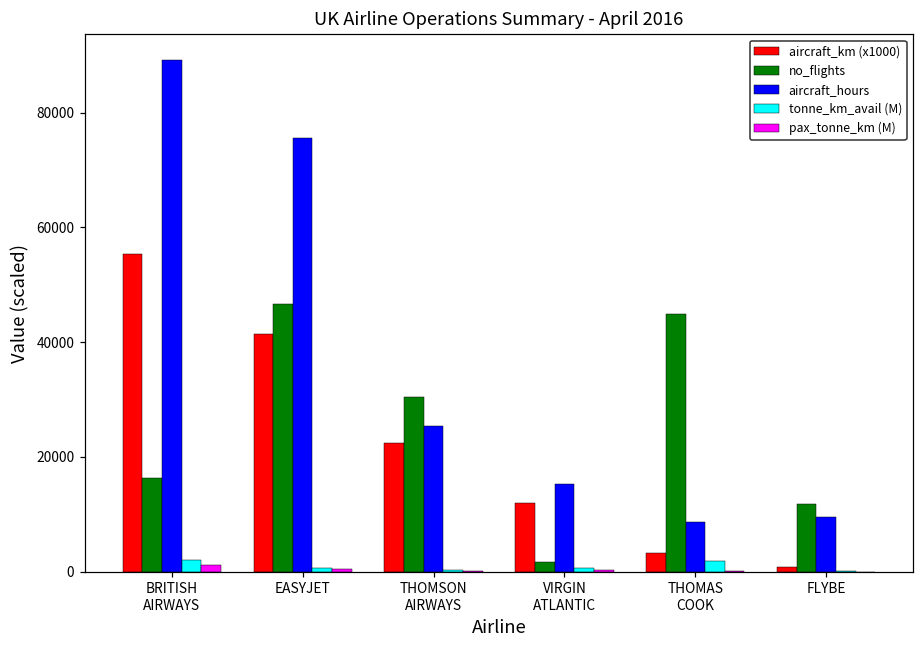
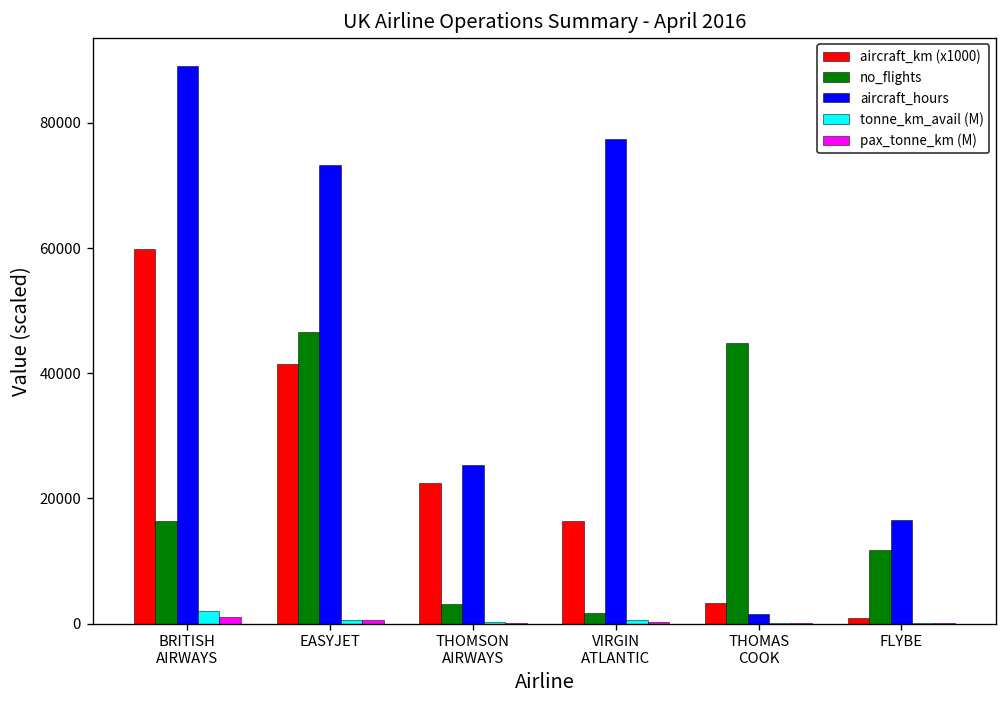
aircraft_km (x1000), BRITISH AIRWAYS: 55000 -> 60000
aircraft_hours, EASYJET: 76000 -> 73000
no_flights, THOMSON AIRWAYS: 30000 -> 3000
aircraft_km (x1000), VIRGIN ATLANTIC: 12000 -> 16000
aircraft_hours, VIRGIN ATLANTIC: 15000 -> 77000
aircraft_hours, THOMAS COOK: 9000 -> 1000
tonne_km_avail (M), THOMAS COOK: 2000 -> 0
aircraft_hours, FLYBE: 10000 -> 17000
